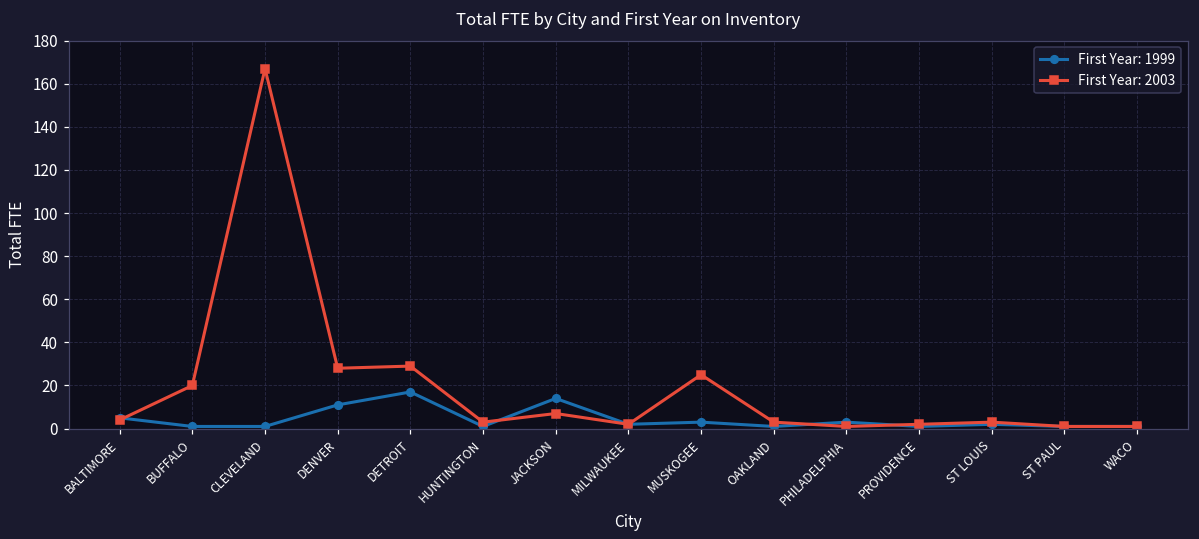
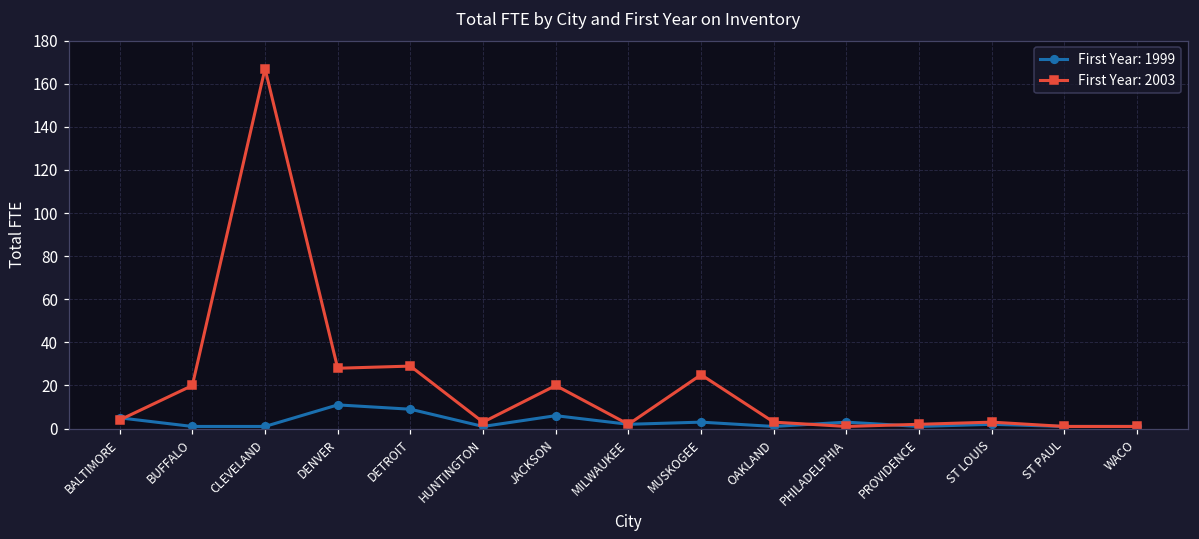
First Year: 1999, DETROIT: 17 -> 9
First Year: 1999, JACKSON: 14 -> 6
First Year: 2003, JACKSON: 7 -> 20
